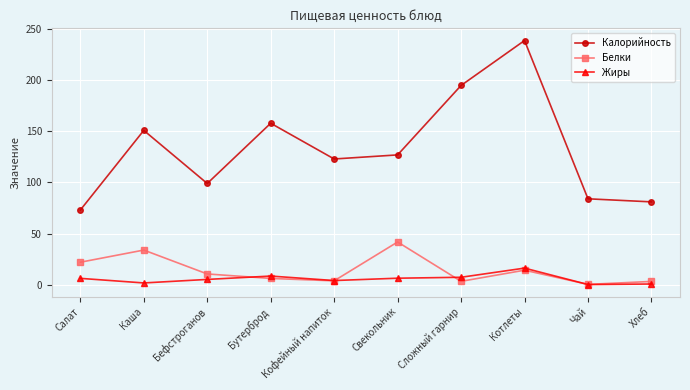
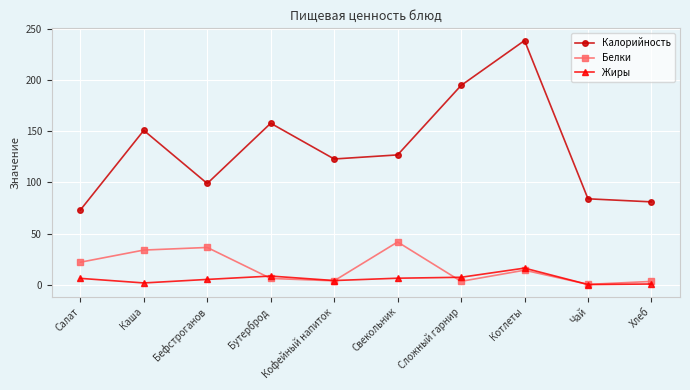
Белки, Бефстроганов: 10 -> 36
